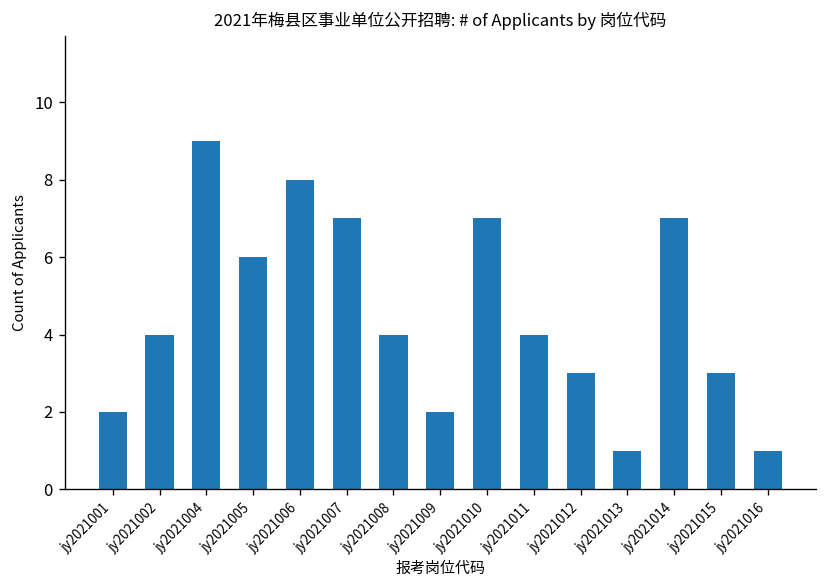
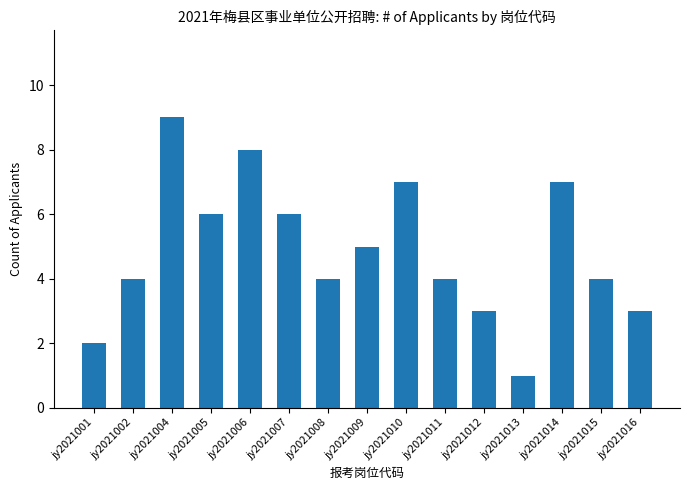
jy2021007: 7 -> 6
jy2021009: 2 -> 5
jy2021015: 3 -> 4
jy2021016: 1 -> 3
